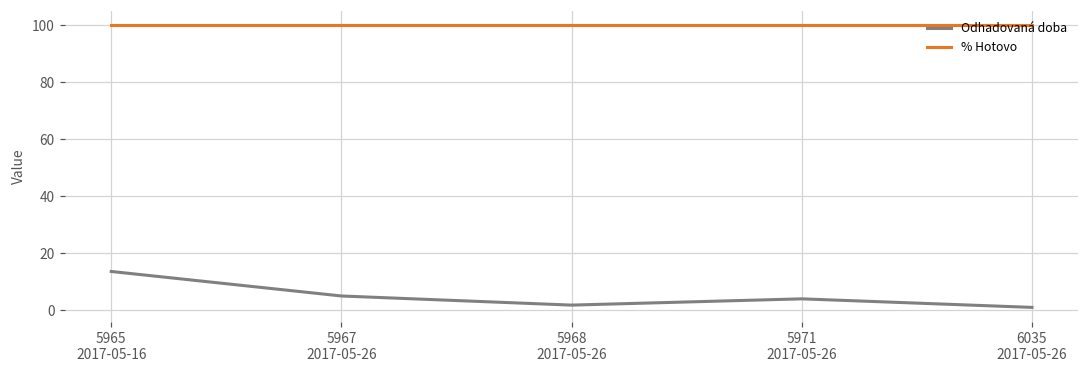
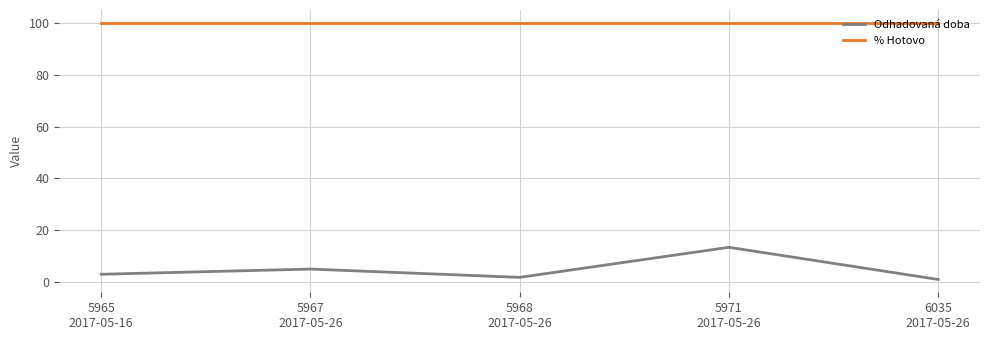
Odhadovaná doba, 5965 2017-05-16: 14 -> 3
Odhadovaná doba, 5971 2017-05-26: 4 -> 13
